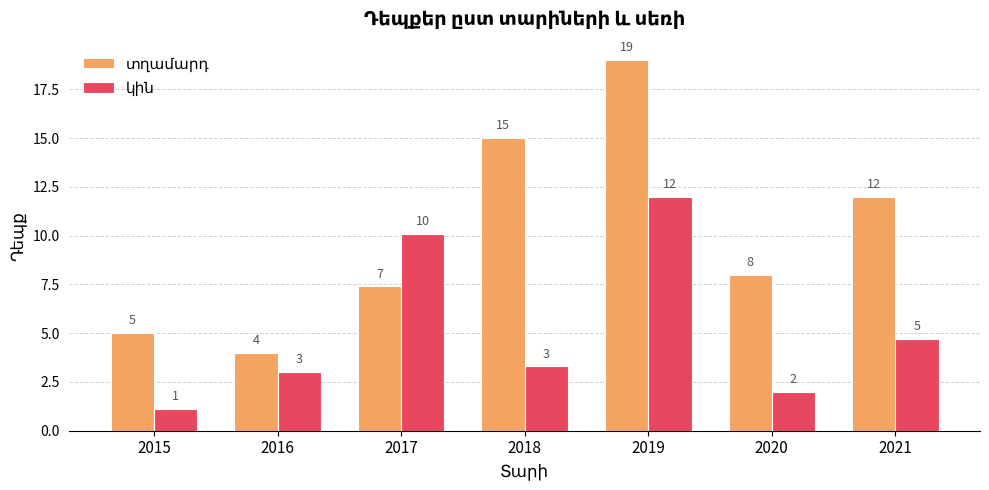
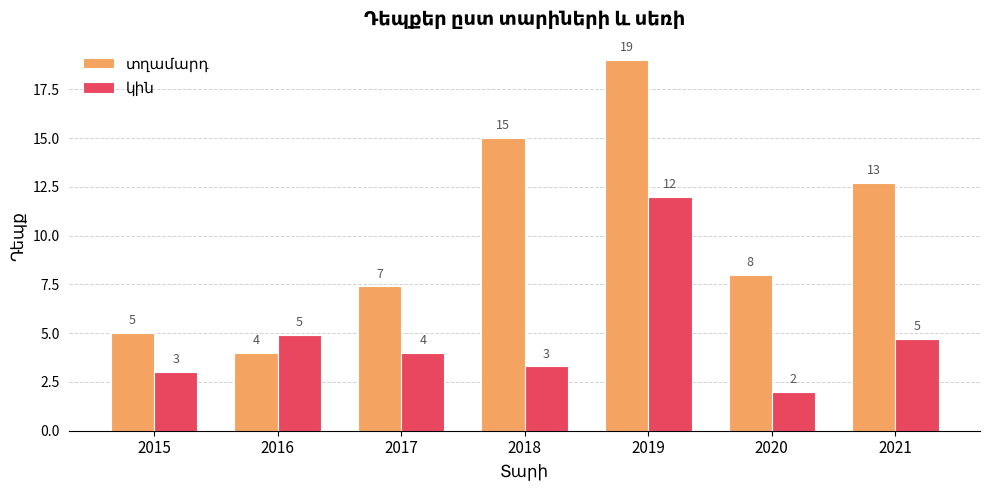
կին, 2015: 1 -> 3
կին, 2016: 3 -> 5
կին, 2017: 10 -> 4
տղամարդ, 2021: 12 -> 13
